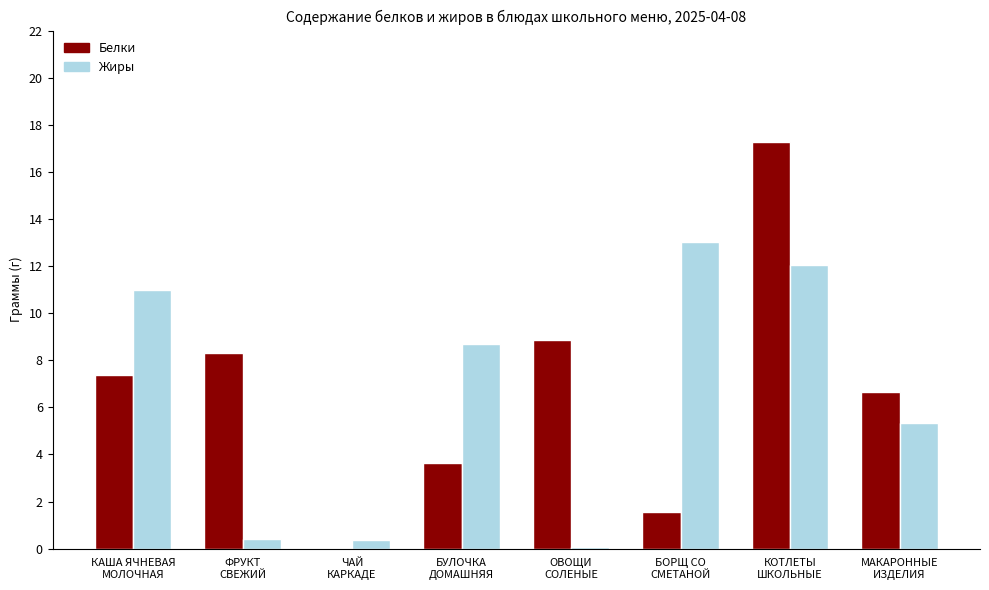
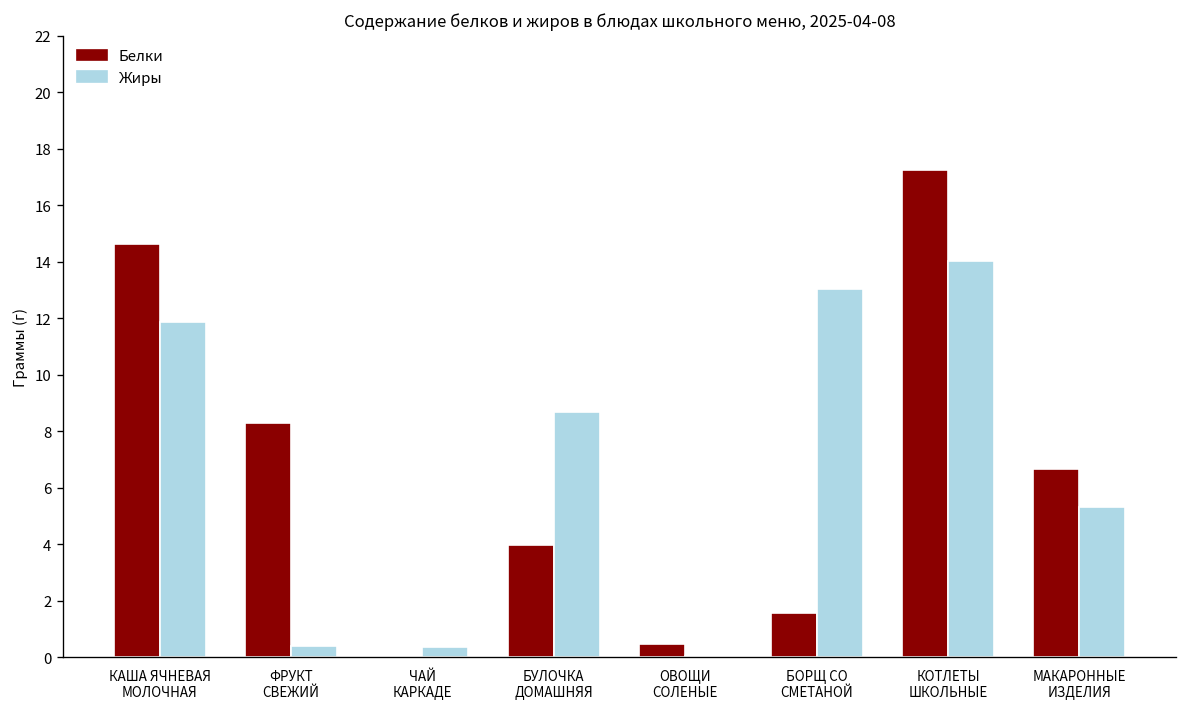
Белки, КАША ЯЧНЕВАЯ МОЛОЧНАЯ: 7.4 -> 14.6
Жиры, КАША ЯЧНЕВАЯ МОЛОЧНАЯ: 11.0 -> 11.9
Белки, БУЛОЧКА ДОМАШНЯЯ: 3.6 -> 4.0
Белки, ОВОЩИ СОЛЕНЫЕ: 8.9 -> 0.5
Жиры, КОТЛЕТЫ ШКОЛЬНЫЕ: 12.1 -> 14.0
